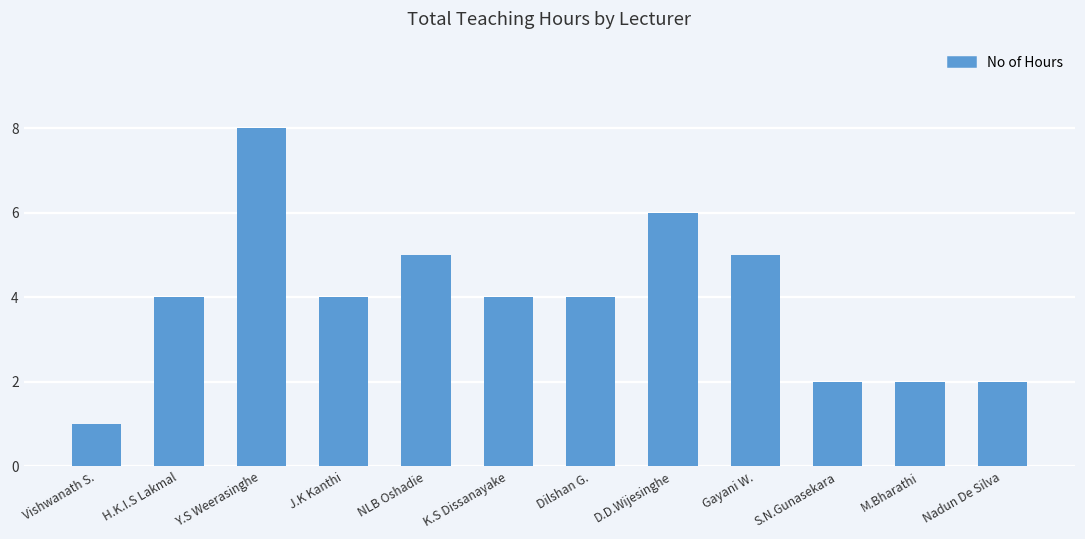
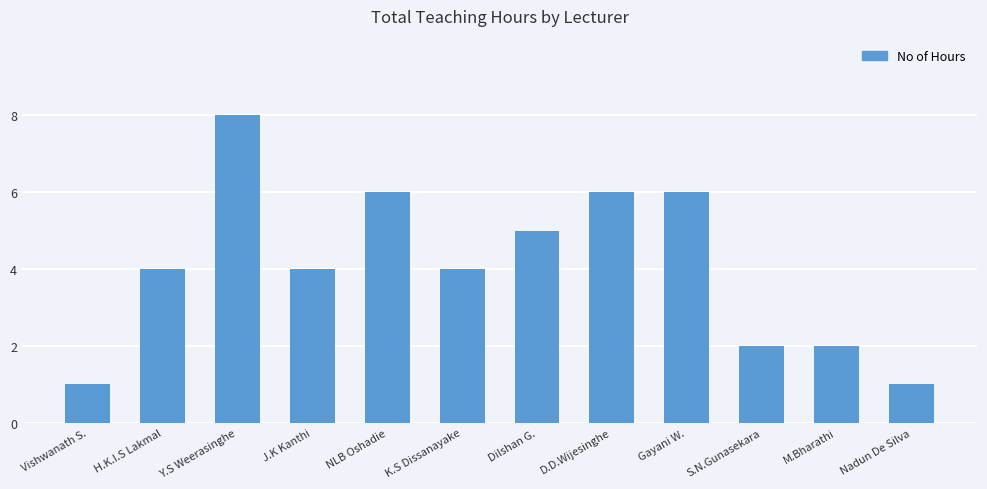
NLB Oshadie: 5 -> 6
Dilshan G.: 4 -> 5
Gayani W.: 5 -> 6
Nadun De Silva: 2 -> 1
